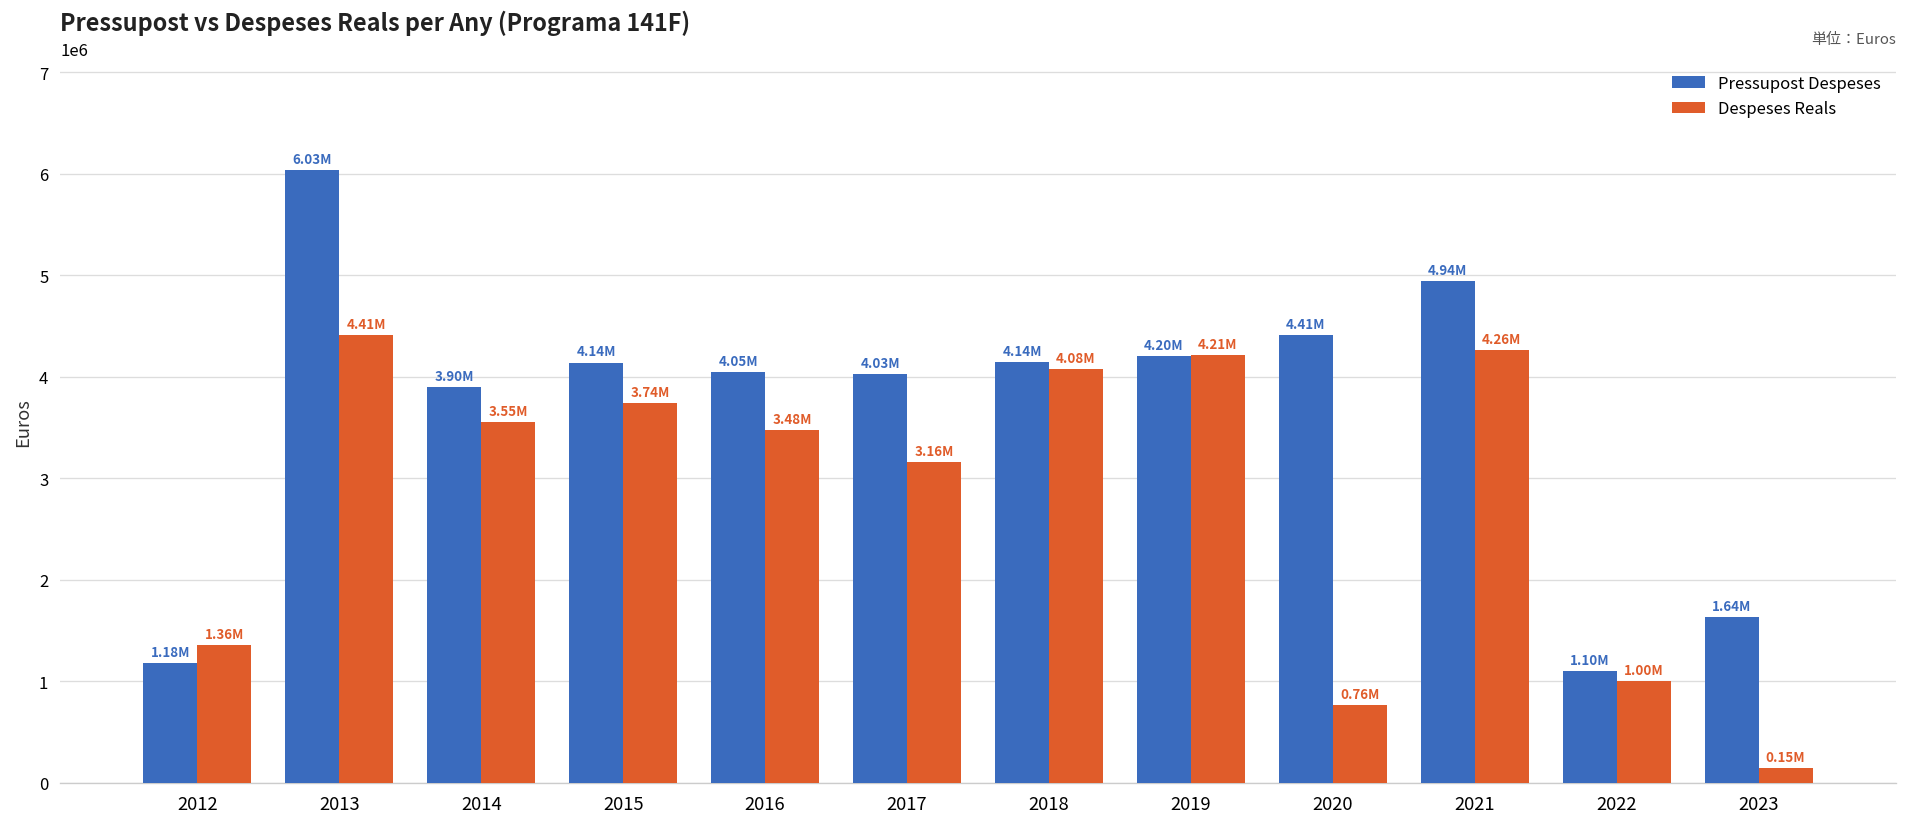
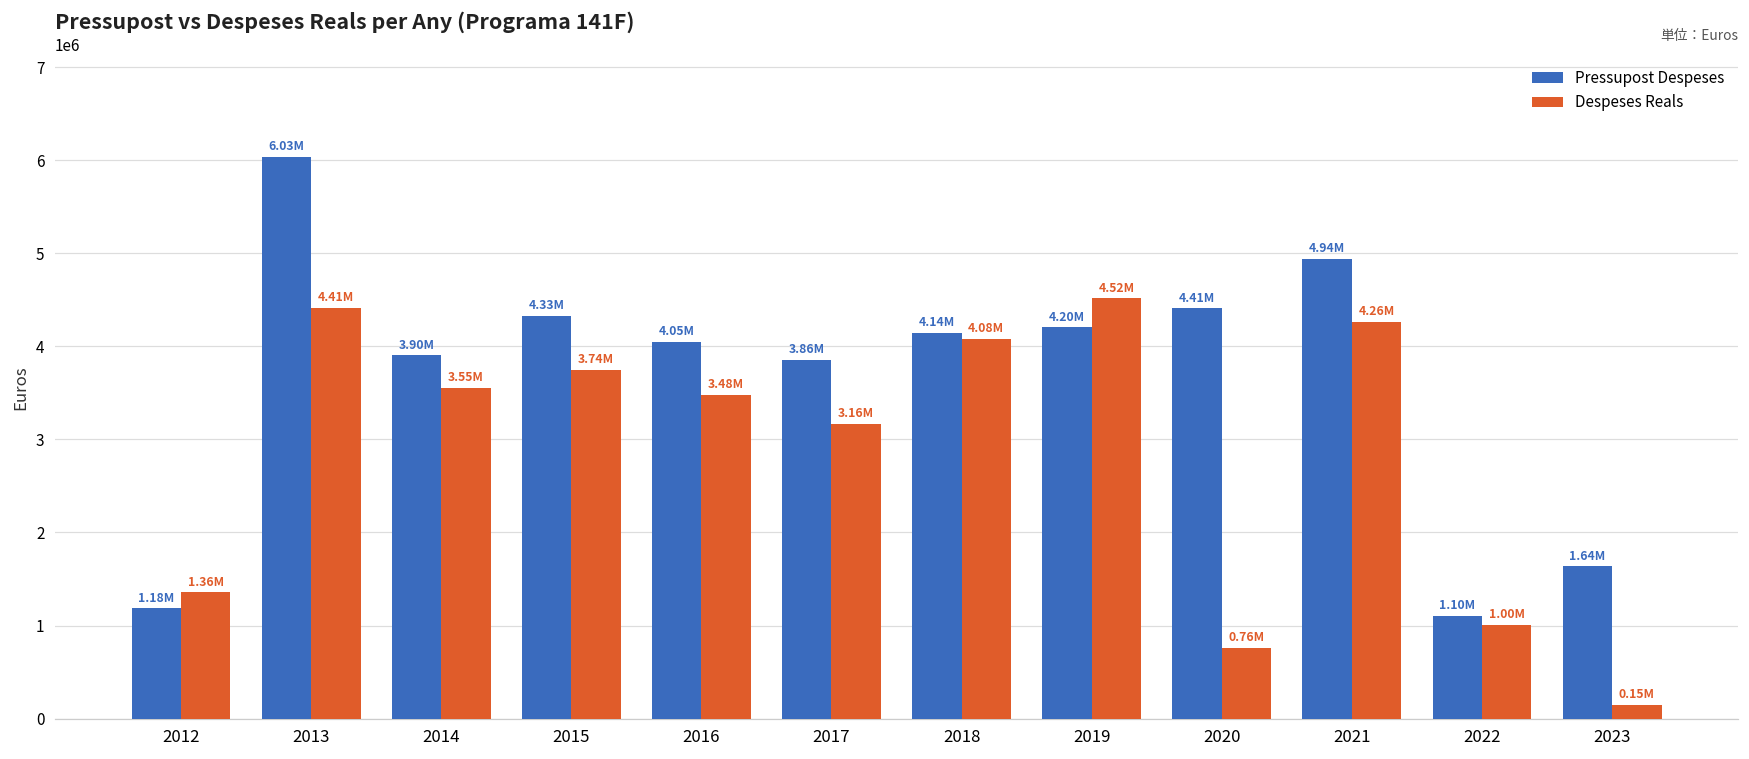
Pressupost Despeses, 2015: 4.14M -> 4.33M
Pressupost Despeses, 2017: 4.03M -> 3.86M
Despeses Reals, 2019: 4.21M -> 4.52M
